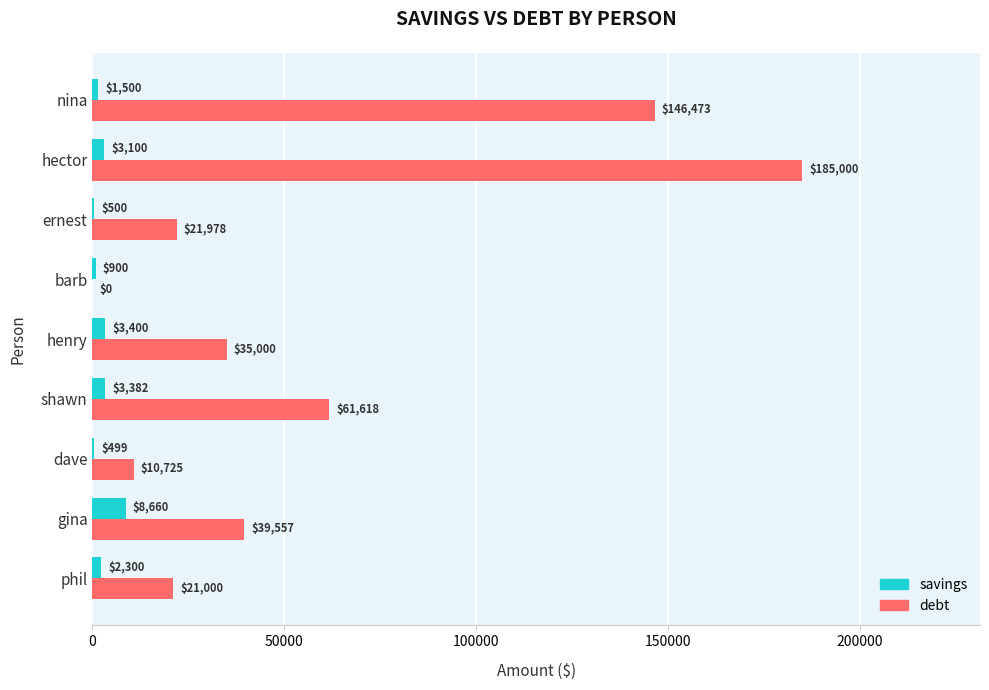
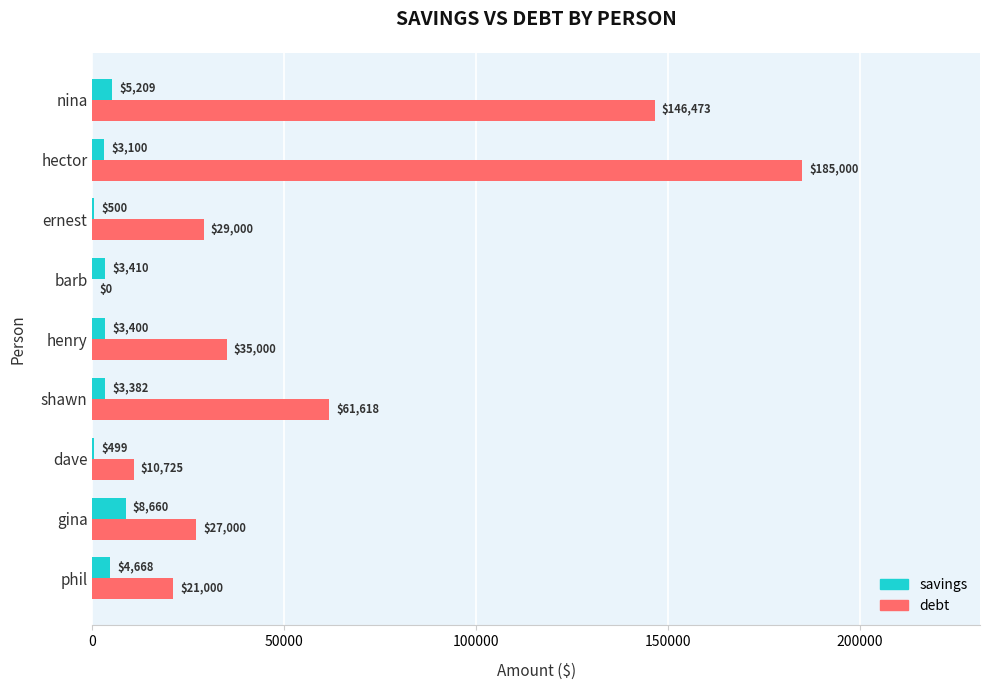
savings, nina: $1,500 -> $5,209
debt, ernest: $21,978 -> $29,000
savings, barb: $900 -> $3,410
debt, gina: $39,557 -> $27,000
savings, phil: $2,300 -> $4,668
